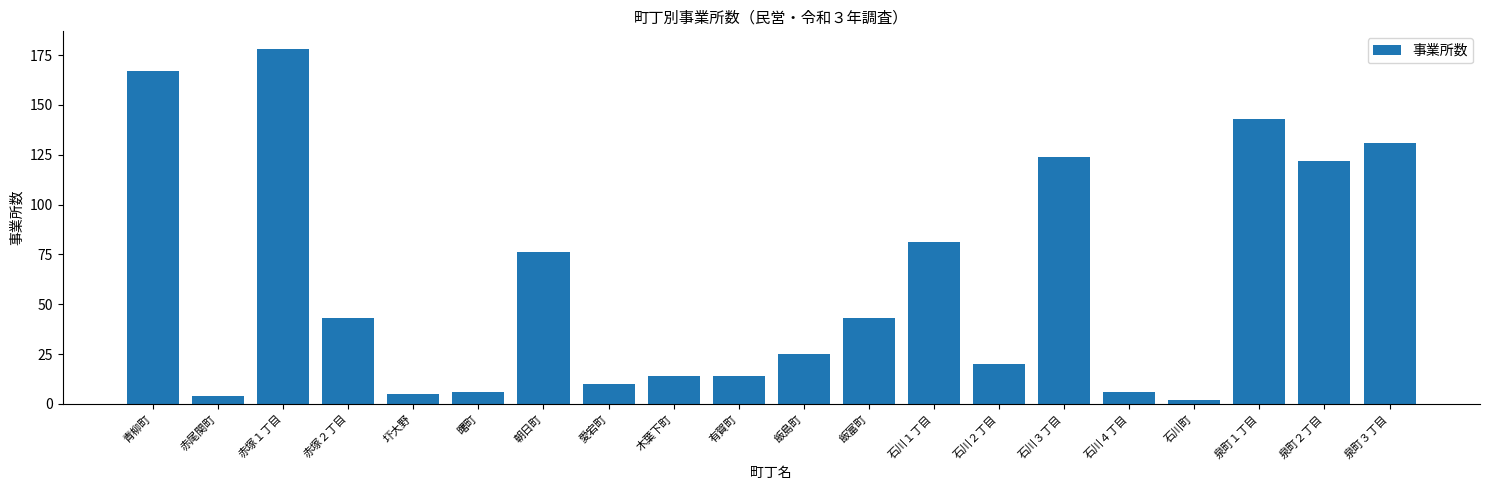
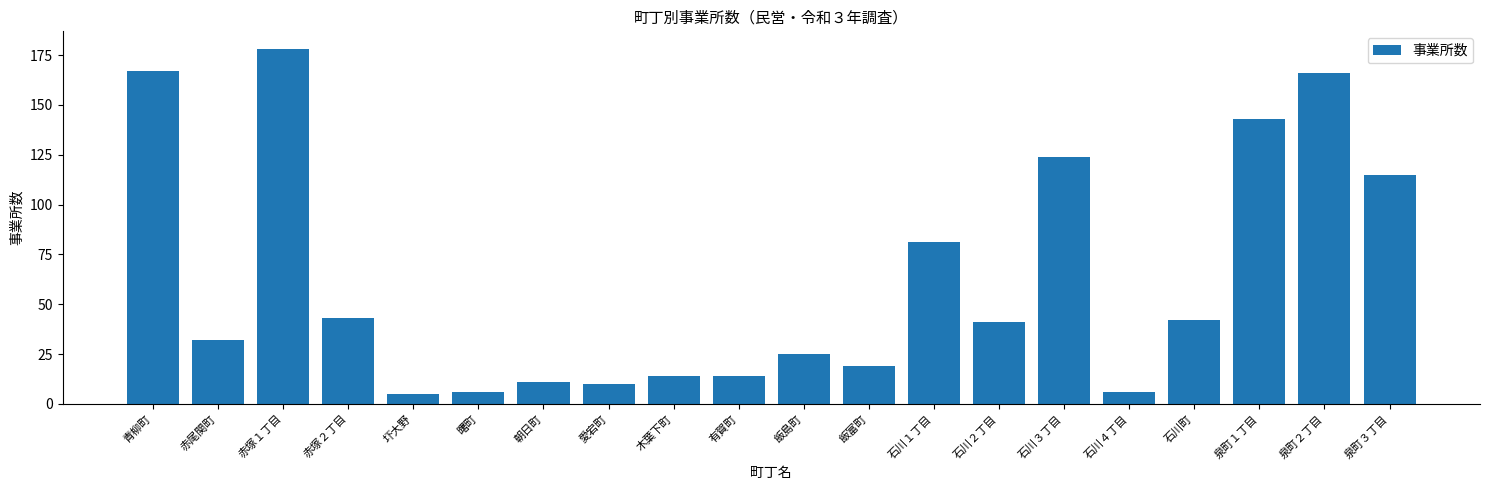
赤尾関町: 4 -> 32
朝日町: 76 -> 11
飯富町: 43 -> 19
石川２丁目: 20 -> 41
石川町: 2 -> 42
泉町２丁目: 122 -> 166
泉町３丁目: 131 -> 115
